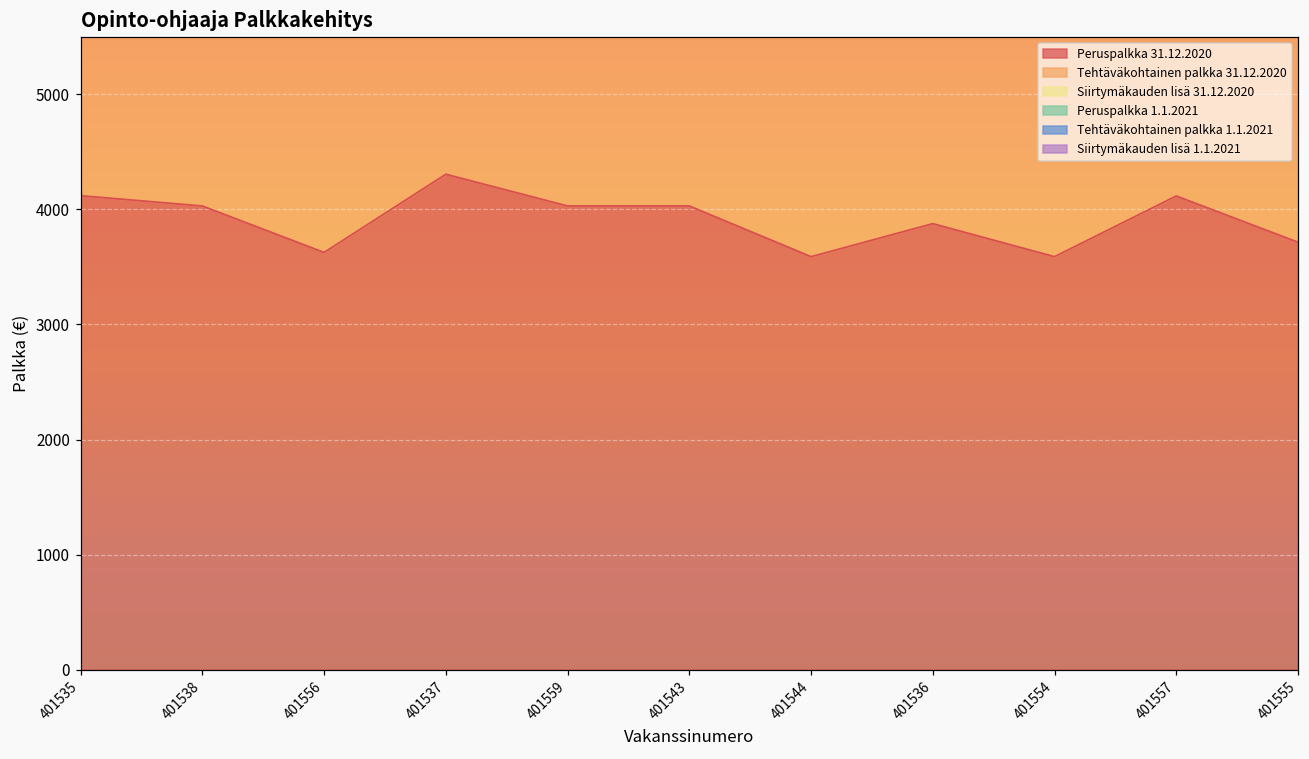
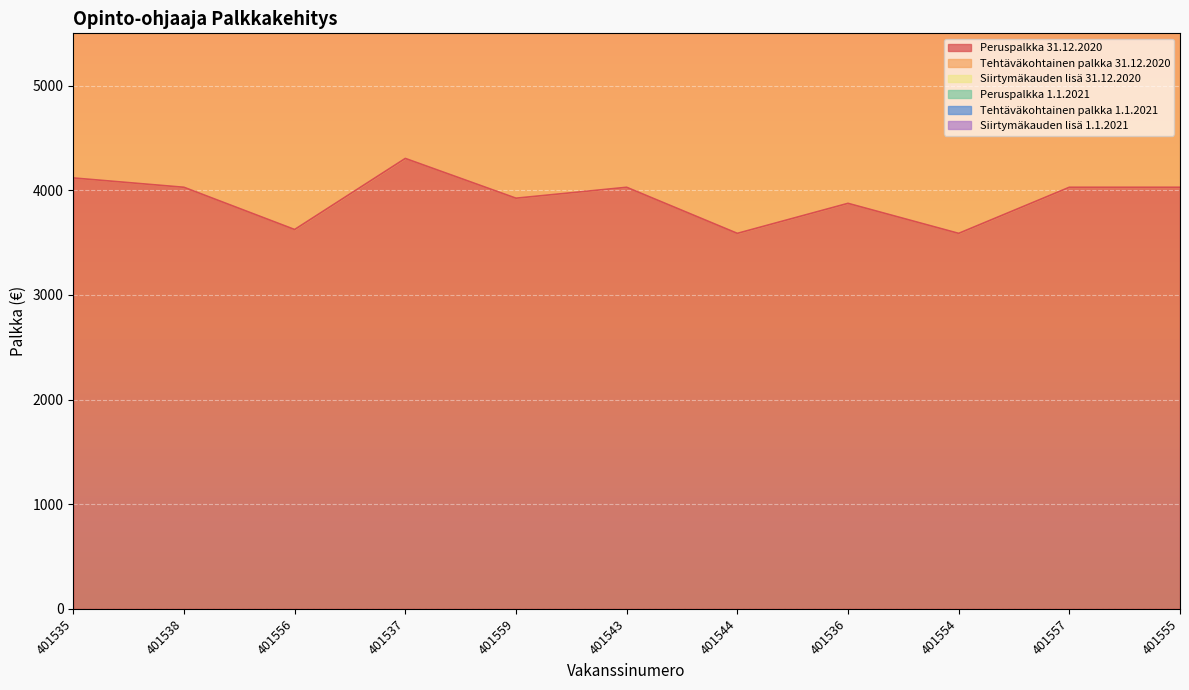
Peruspalkka 31.12.2020, 401559: 4030 -> 3920
Peruspalkka 31.12.2020, 401557: 4120 -> 4030
Peruspalkka 31.12.2020, 401555: 3710 -> 4030
